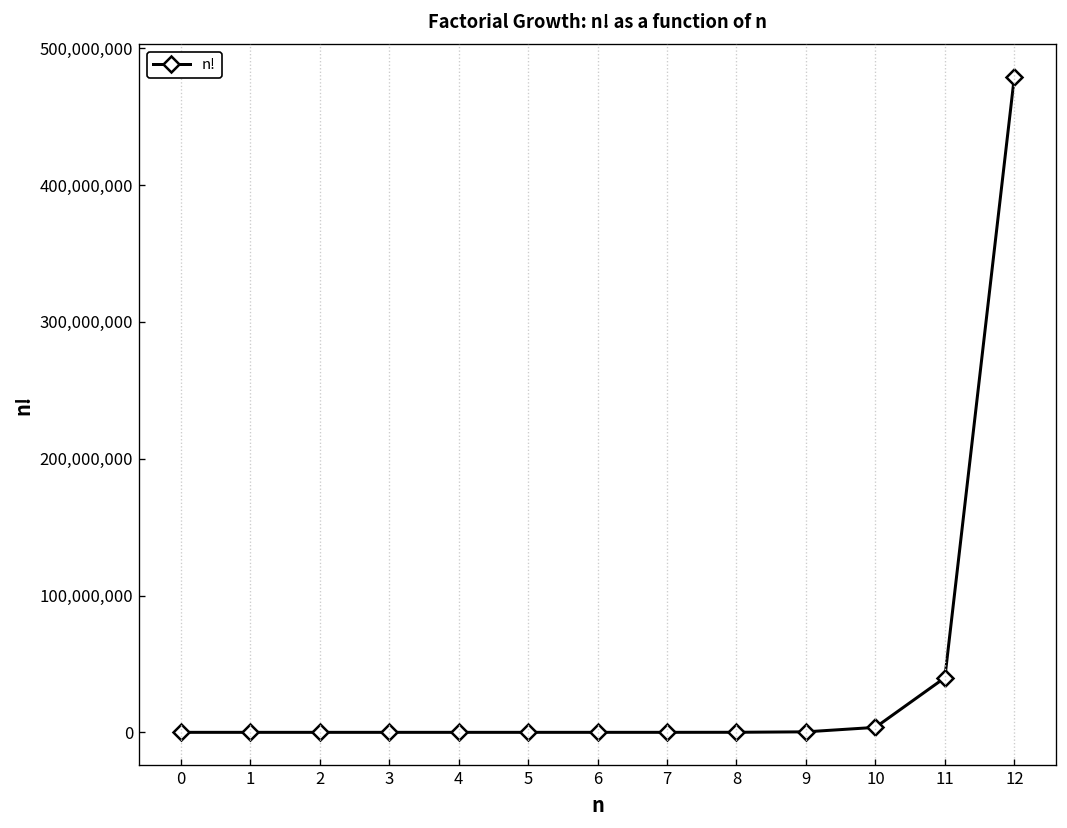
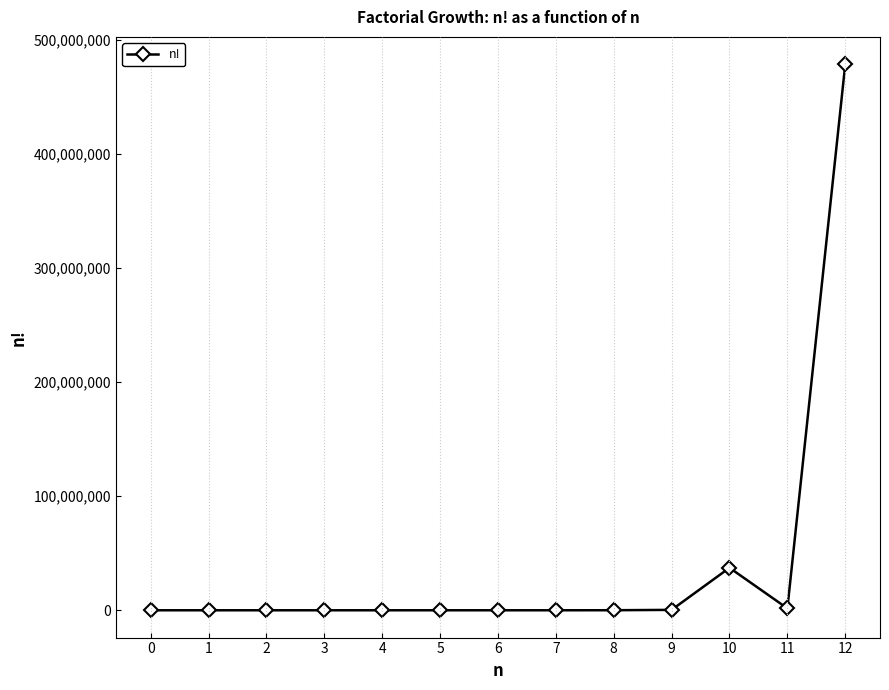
10: 4,000,000 -> 37,000,000
11: 40,000,000 -> 2,000,000
